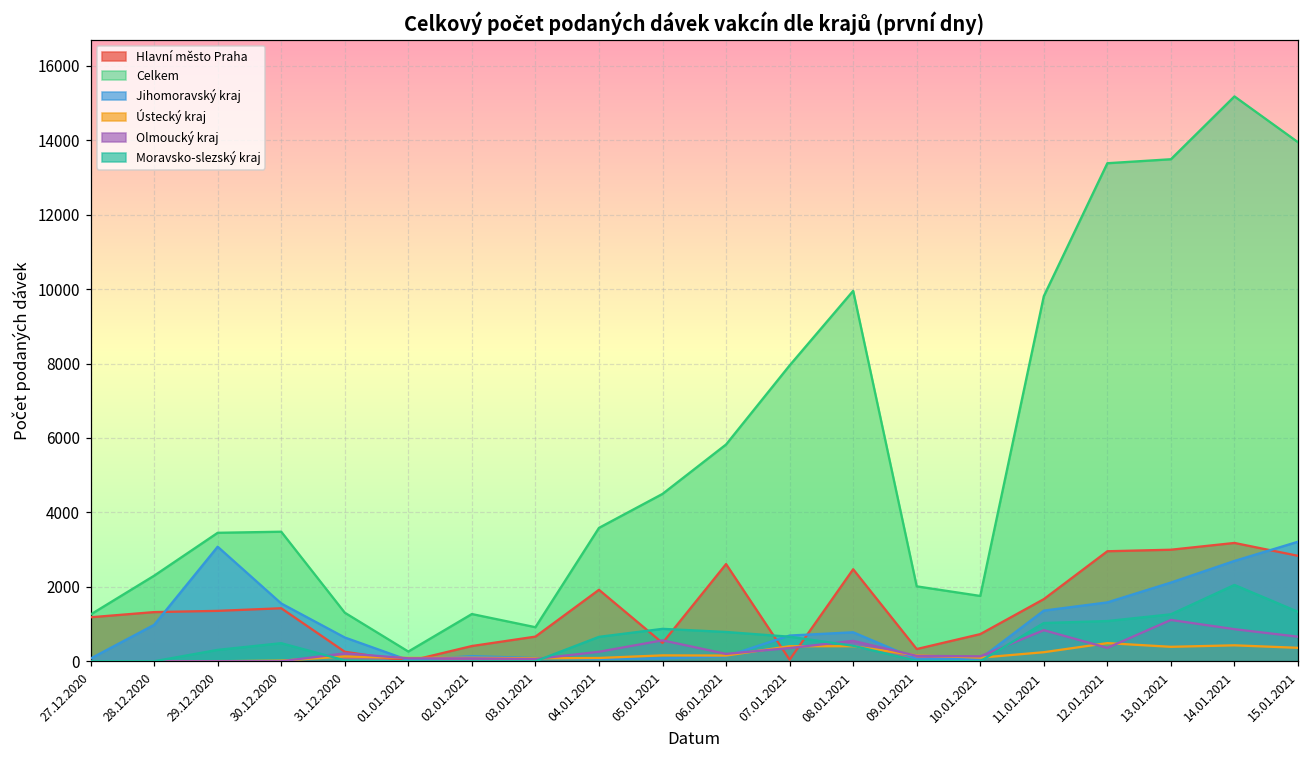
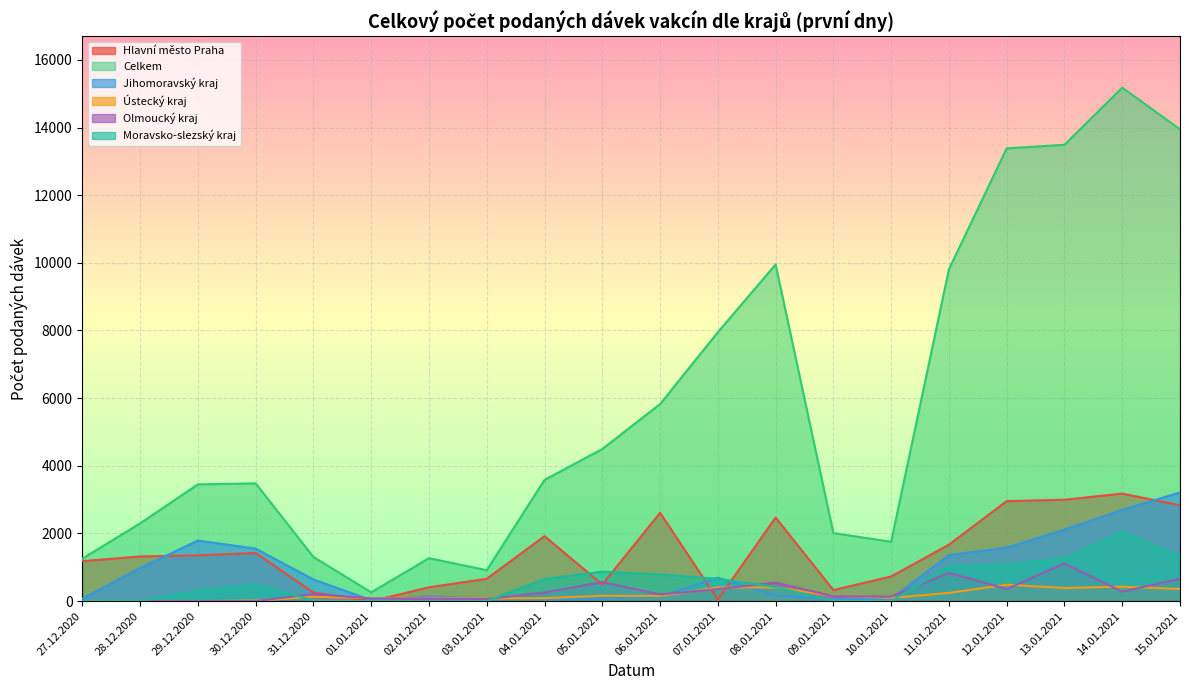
Jihomoravský kraj, 29.12.2020: 3100 -> 1800
Jihomoravský kraj, 08.01.2021: 800 -> 200
Olmoucký kraj, 14.01.2021: 900 -> 300
